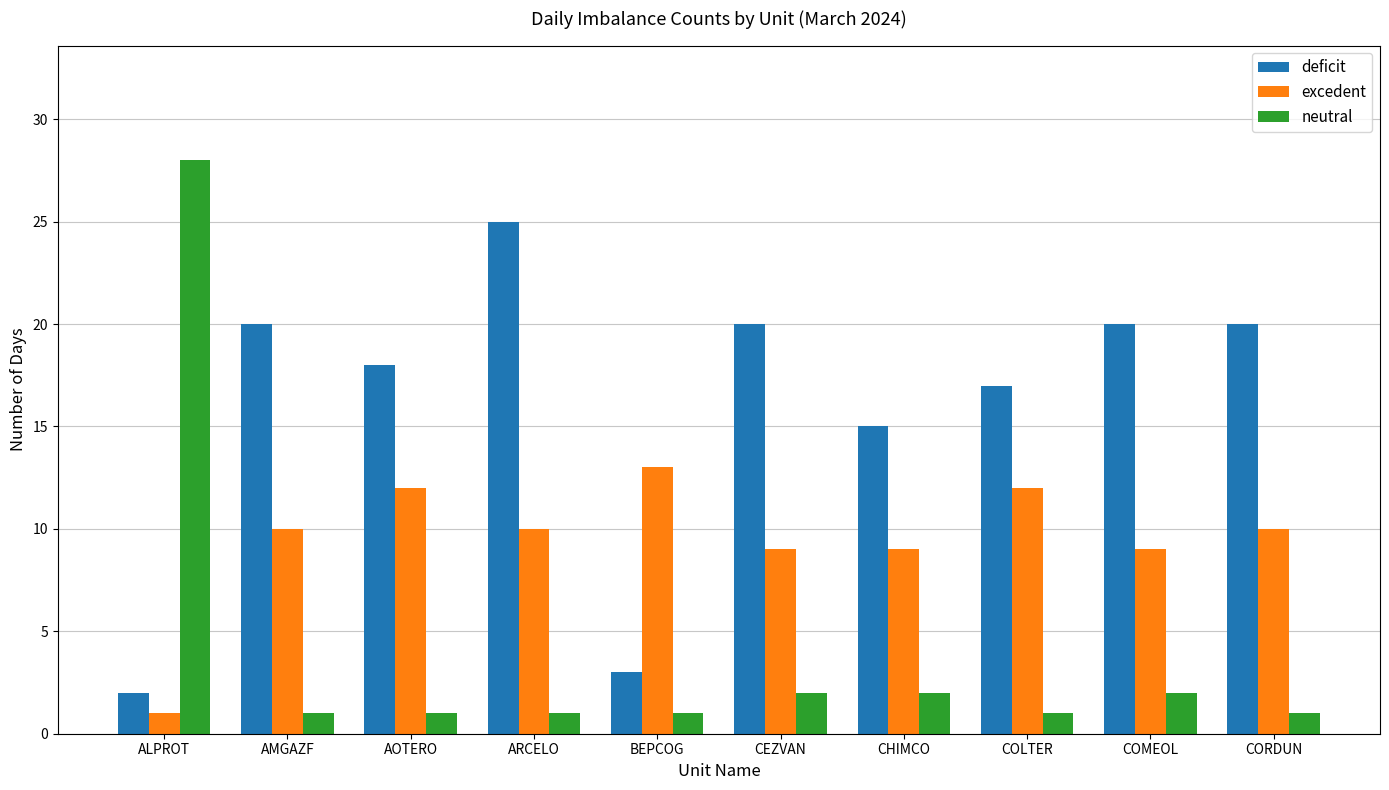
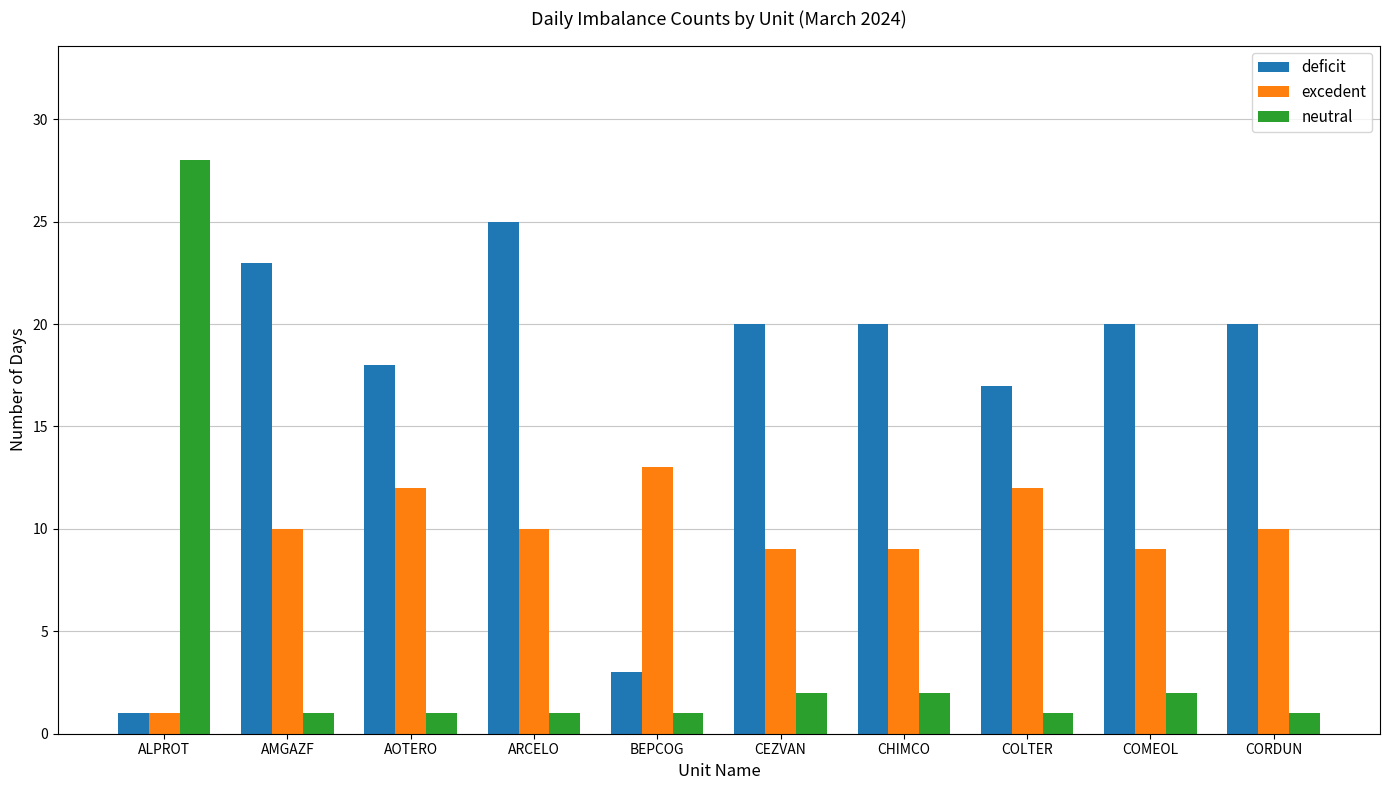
deficit, ALPROT: 2 -> 1
deficit, AMGAZF: 20 -> 23
deficit, CHIMCO: 15 -> 20
